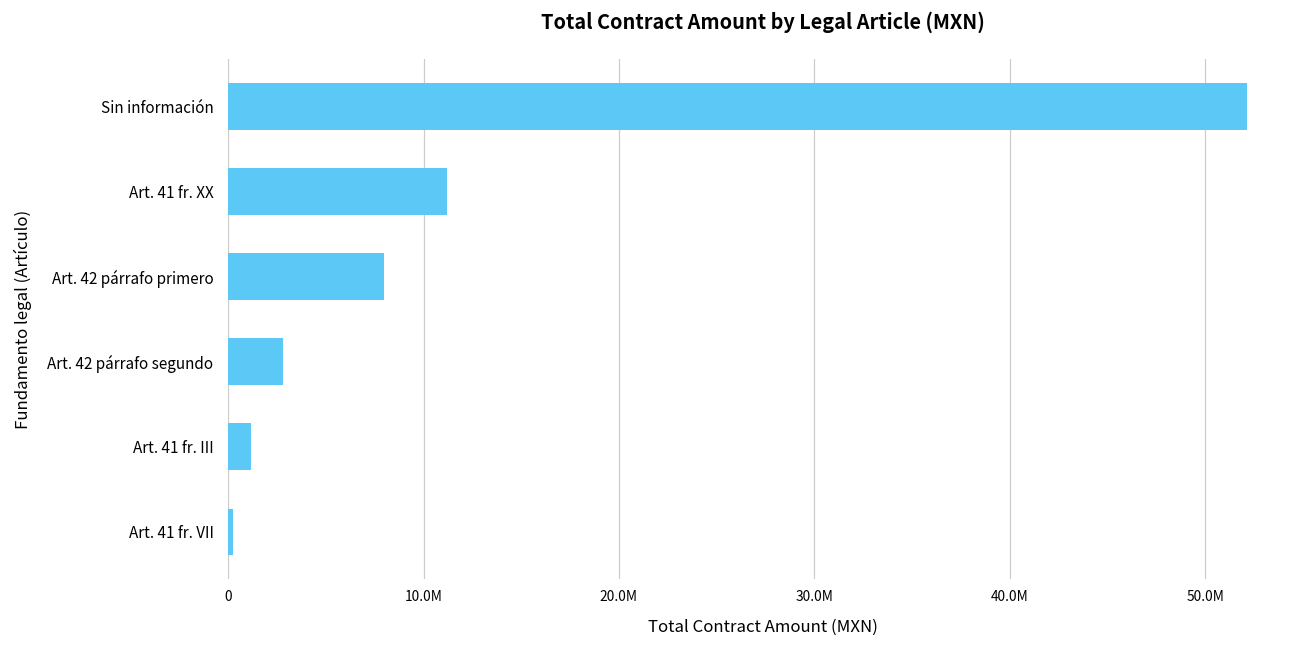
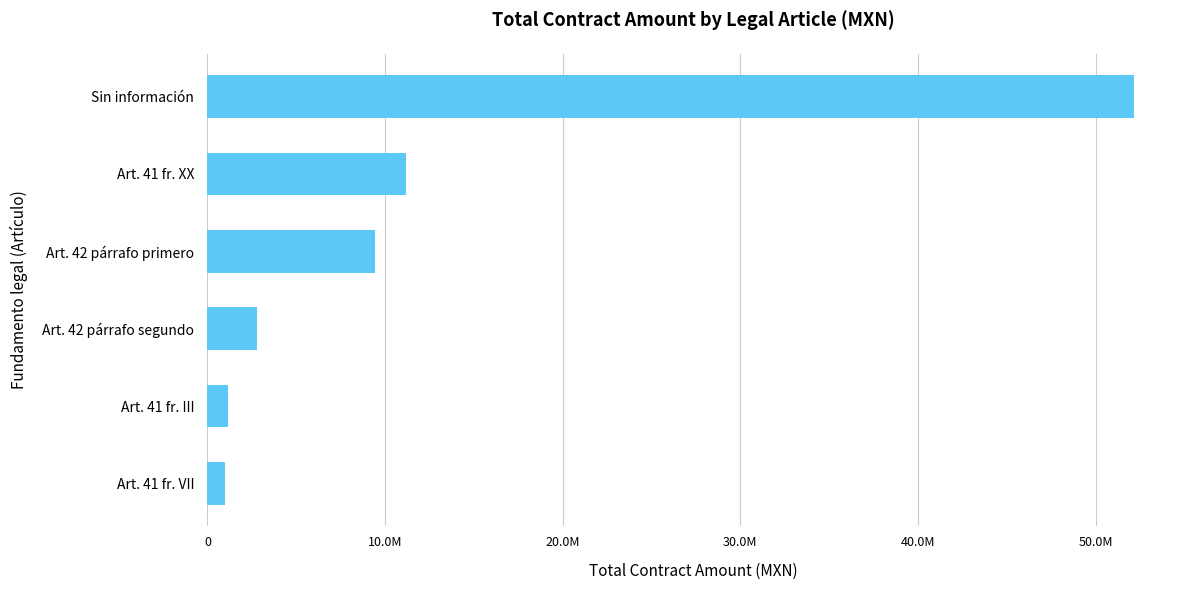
Art. 42 párrafo primero: 8000000 -> 9400000
Art. 41 fr. VII: 300000 -> 1000000
